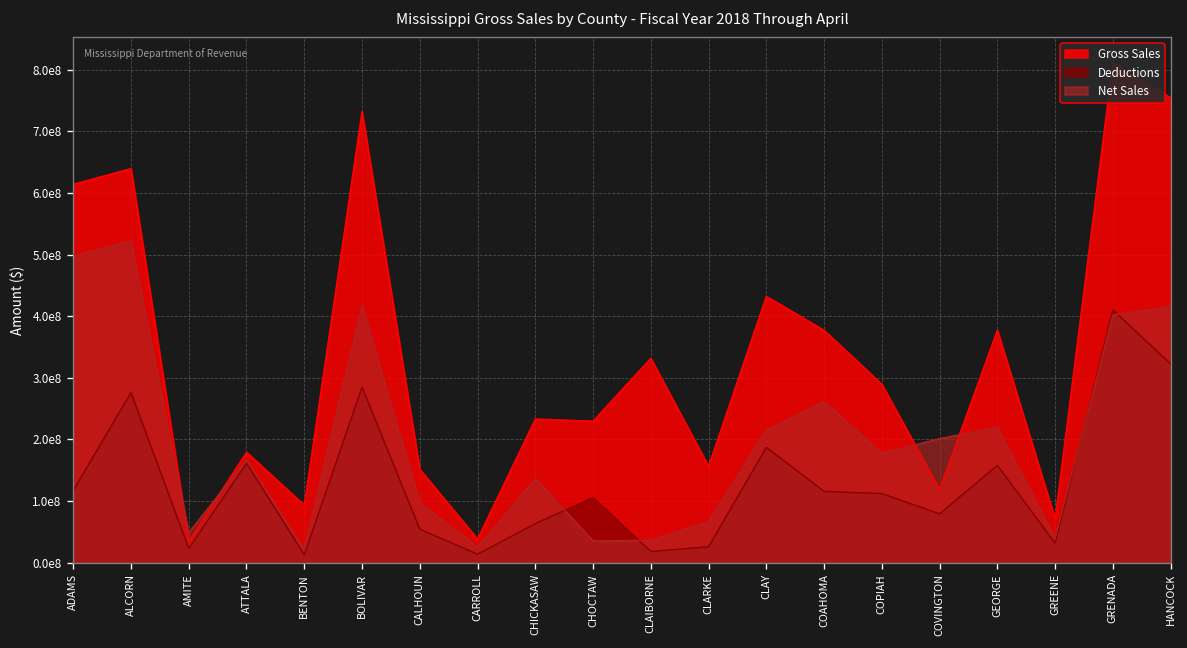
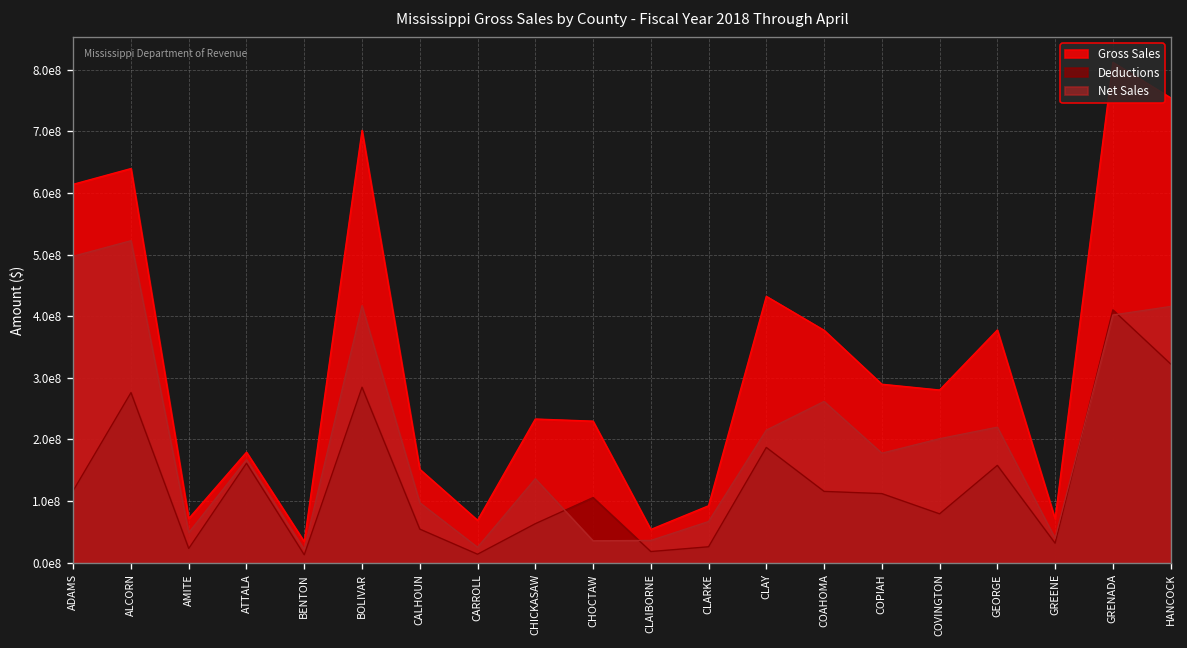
Gross Sales, AMITE: 30000000 -> 70000000
Gross Sales, BENTON: 90000000 -> 30000000
Gross Sales, BOLIVAR: 730000000 -> 700000000
Gross Sales, CARROLL: 40000000 -> 70000000
Gross Sales, CLAIBORNE: 330000000 -> 50000000
Gross Sales, CLARKE: 160000000 -> 90000000
Gross Sales, COVINGTON: 120000000 -> 280000000
